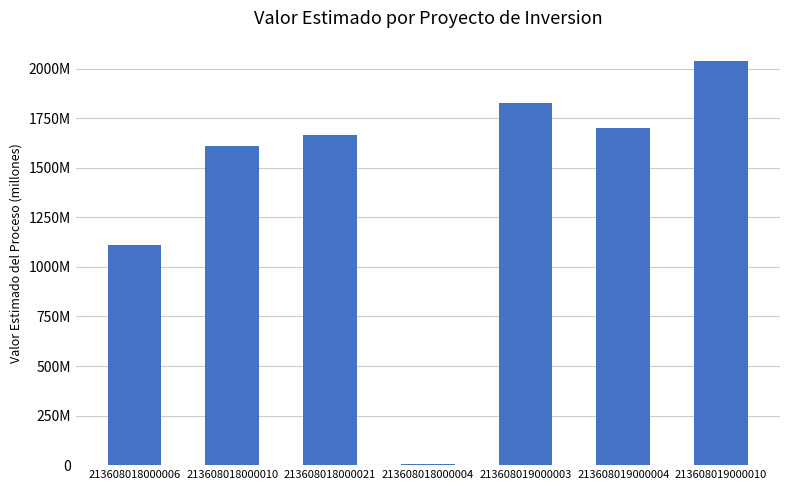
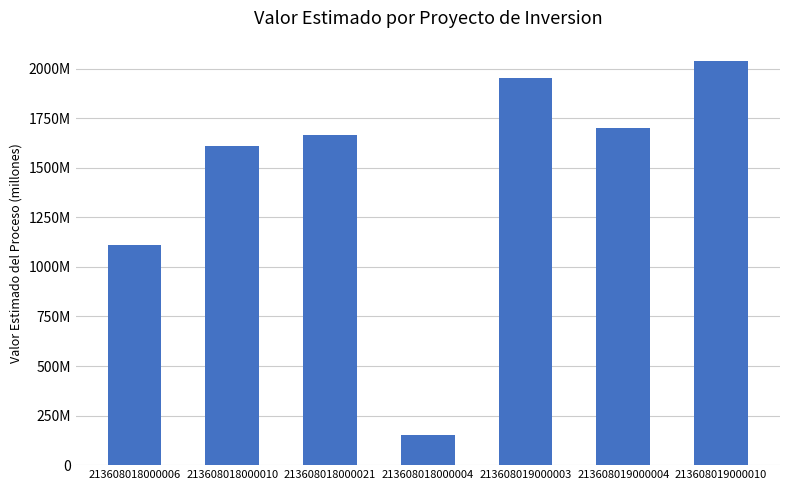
213608018000004: 10000000 -> 150000000
213608019000003: 1830000000 -> 1950000000
